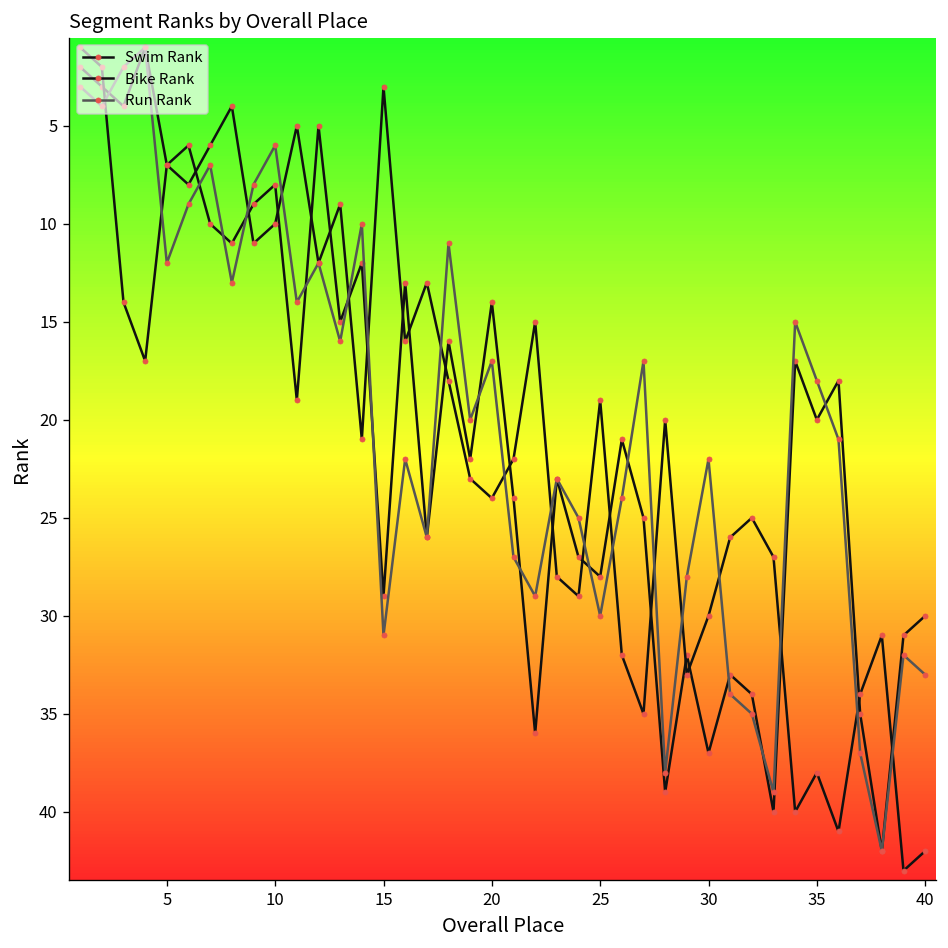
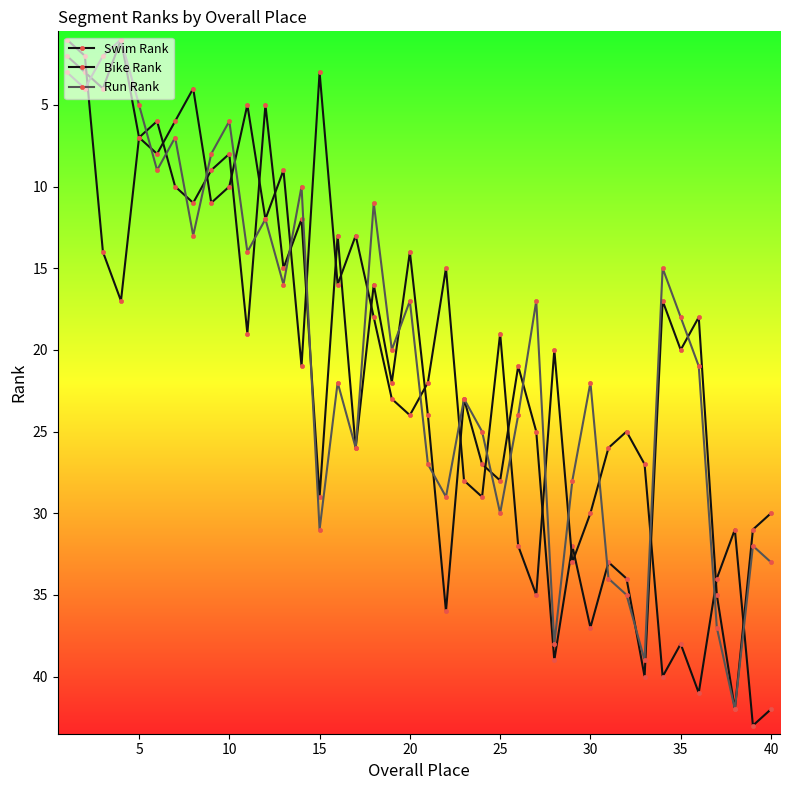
Run Rank, 5: 12 -> 5
